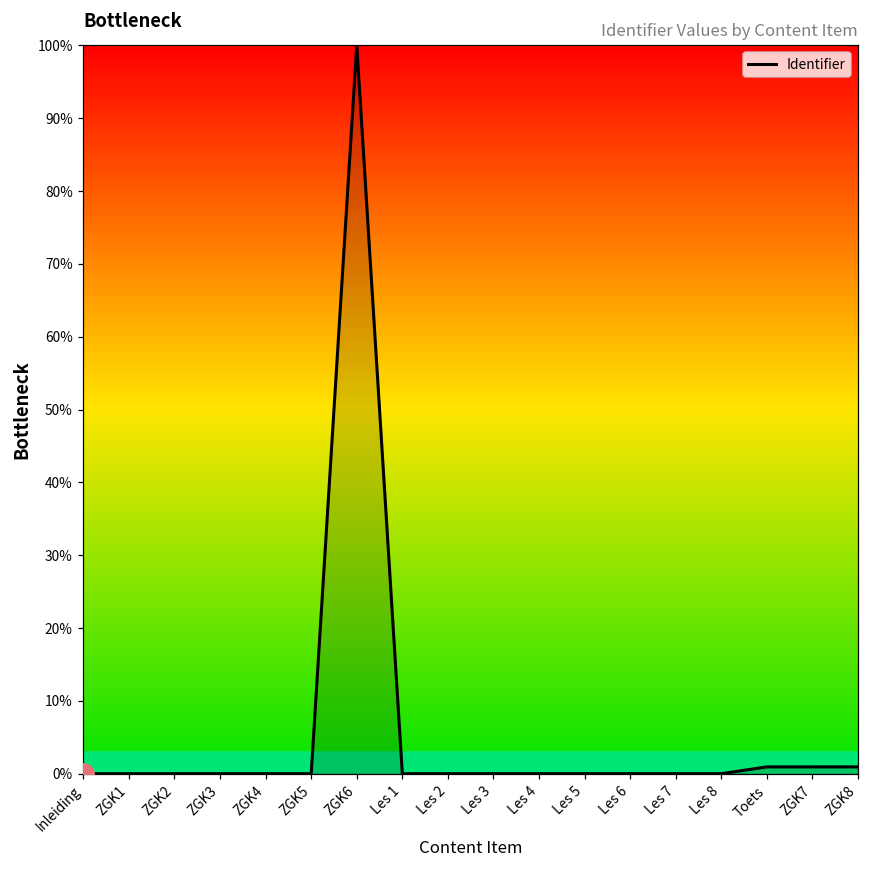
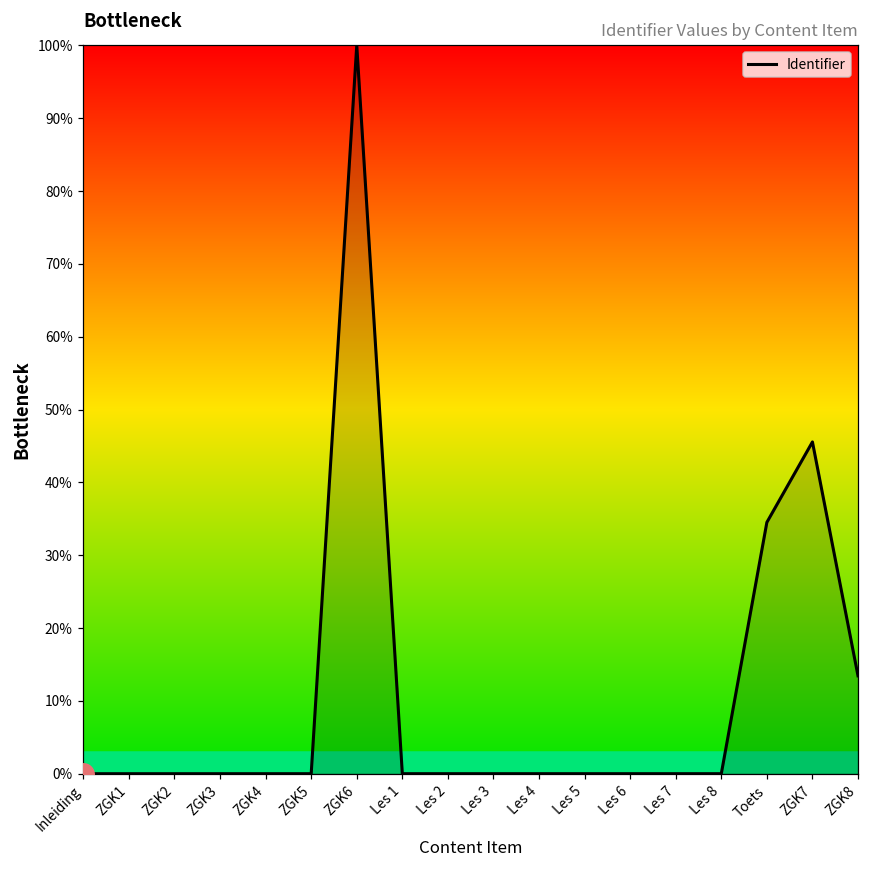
Identifier, Toets: 1% -> 35%
Identifier, ZGK7: 1% -> 46%
Identifier, ZGK8: 1% -> 13%
